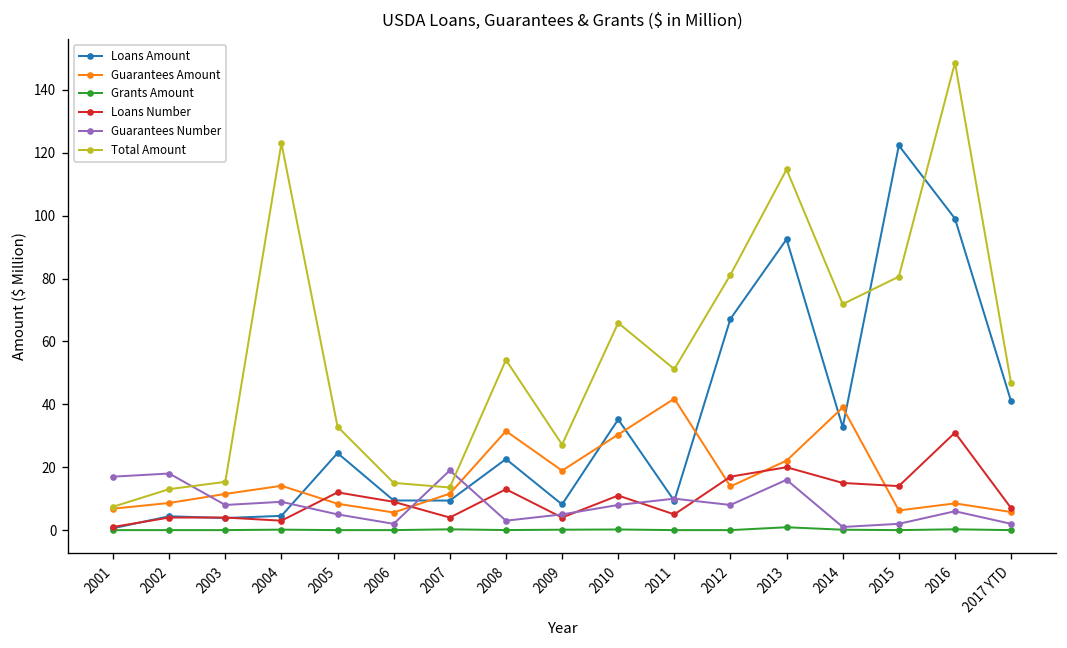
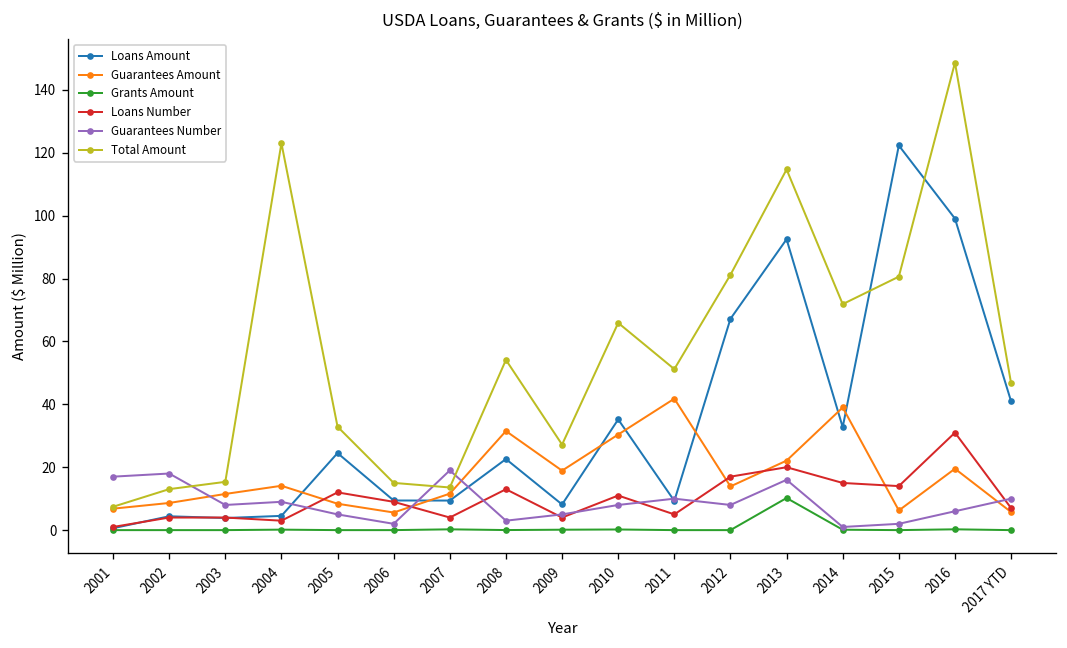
Grants Amount, 2013: 1 -> 10
Guarantees Amount, 2016: 9 -> 20
Guarantees Number, 2017 YTD: 2 -> 10
